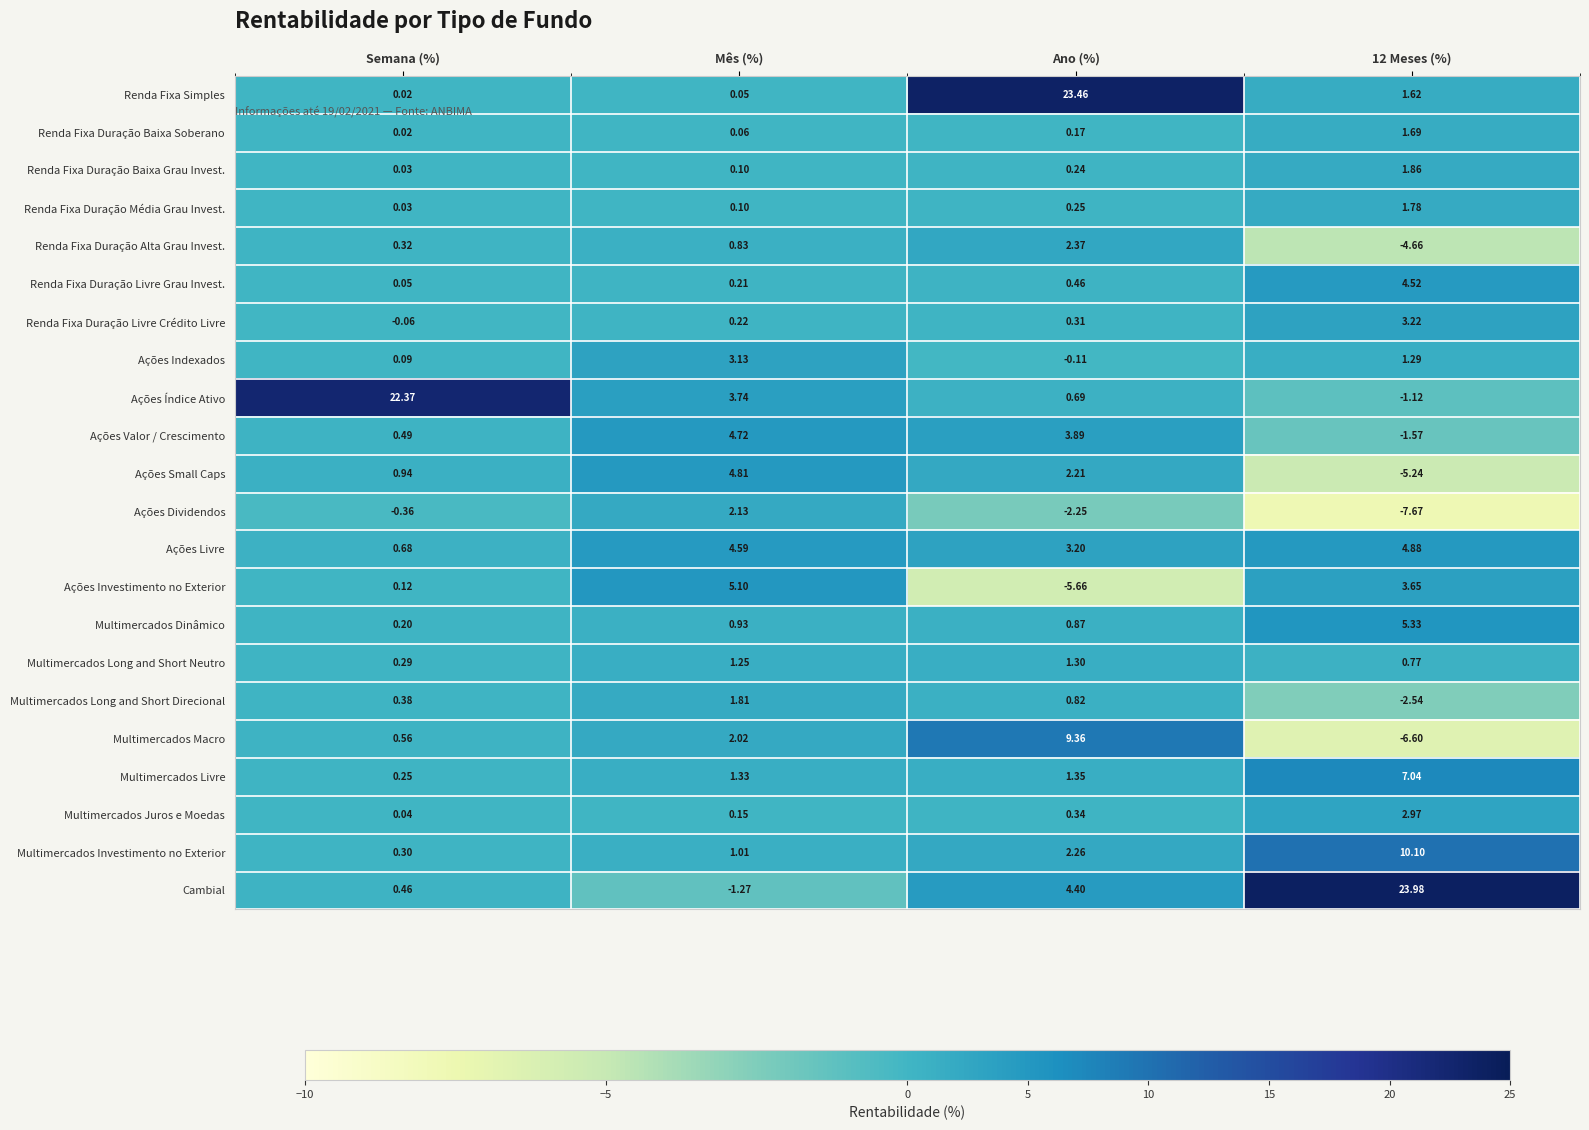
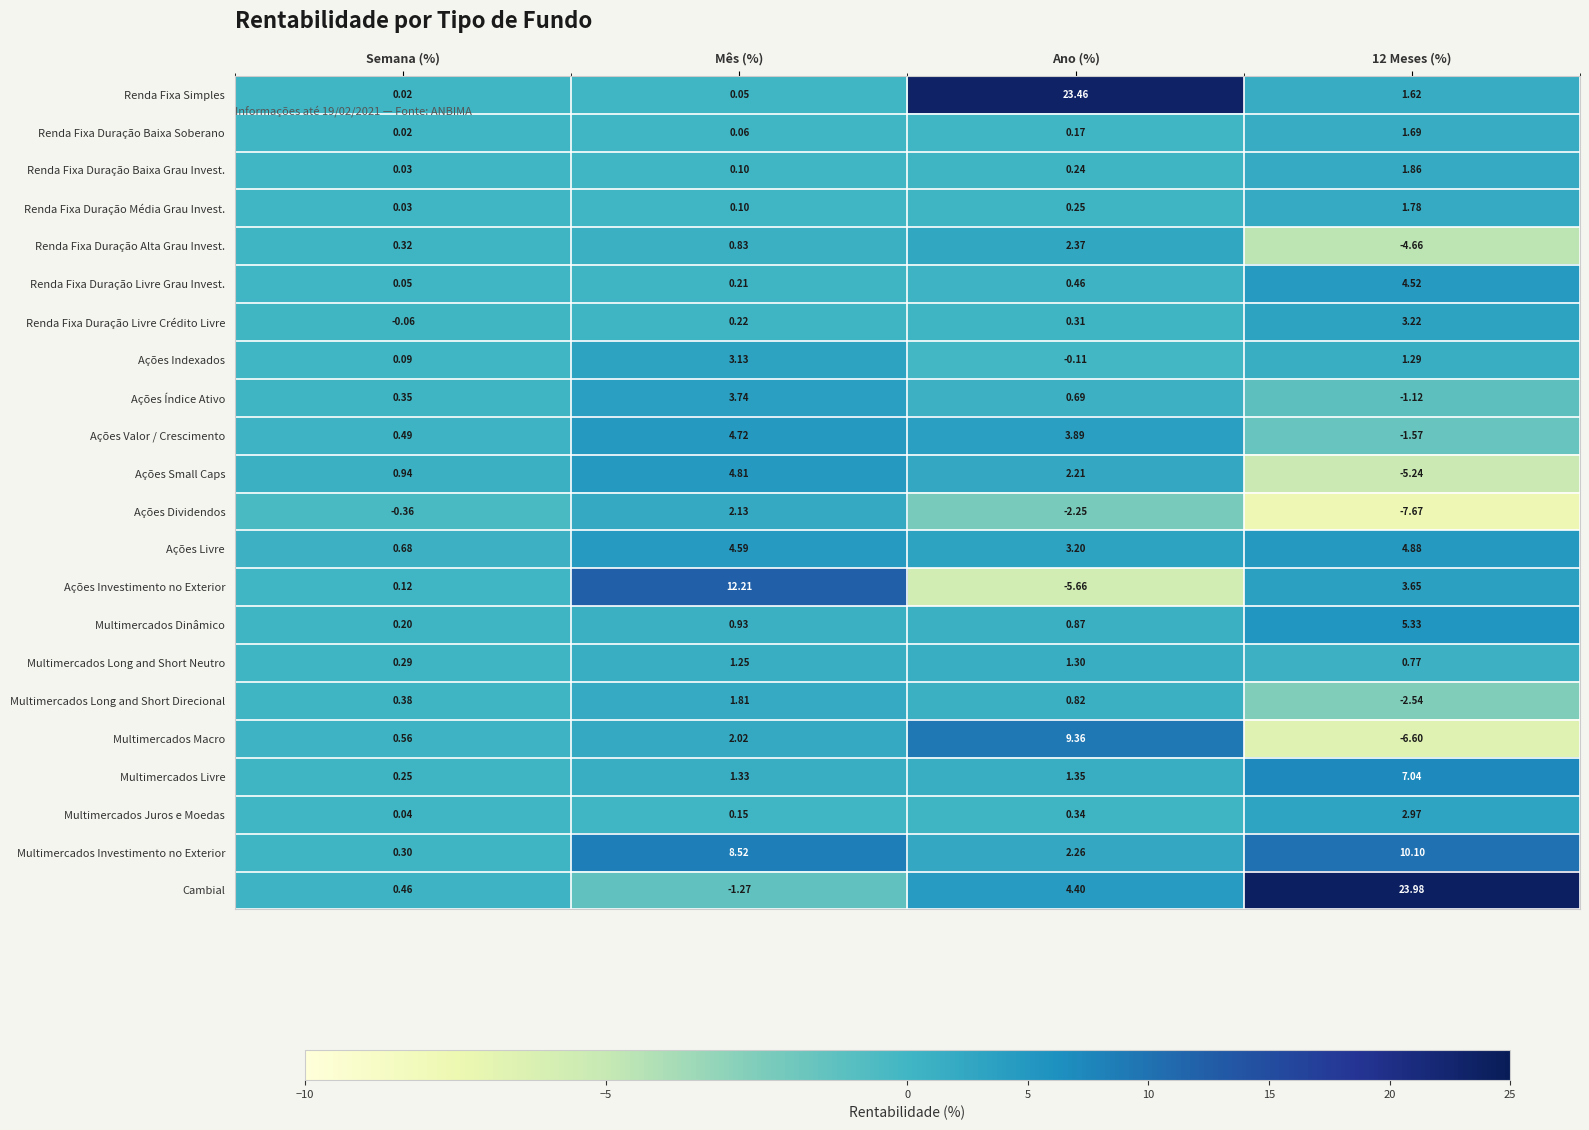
Ações Índice Ativo, Semana (%): 22.37 -> 0.35
Ações Investimento no Exterior, Mês (%): 5.10 -> 12.21
Multimercados Investimento no Exterior, Mês (%): 1.01 -> 8.52
